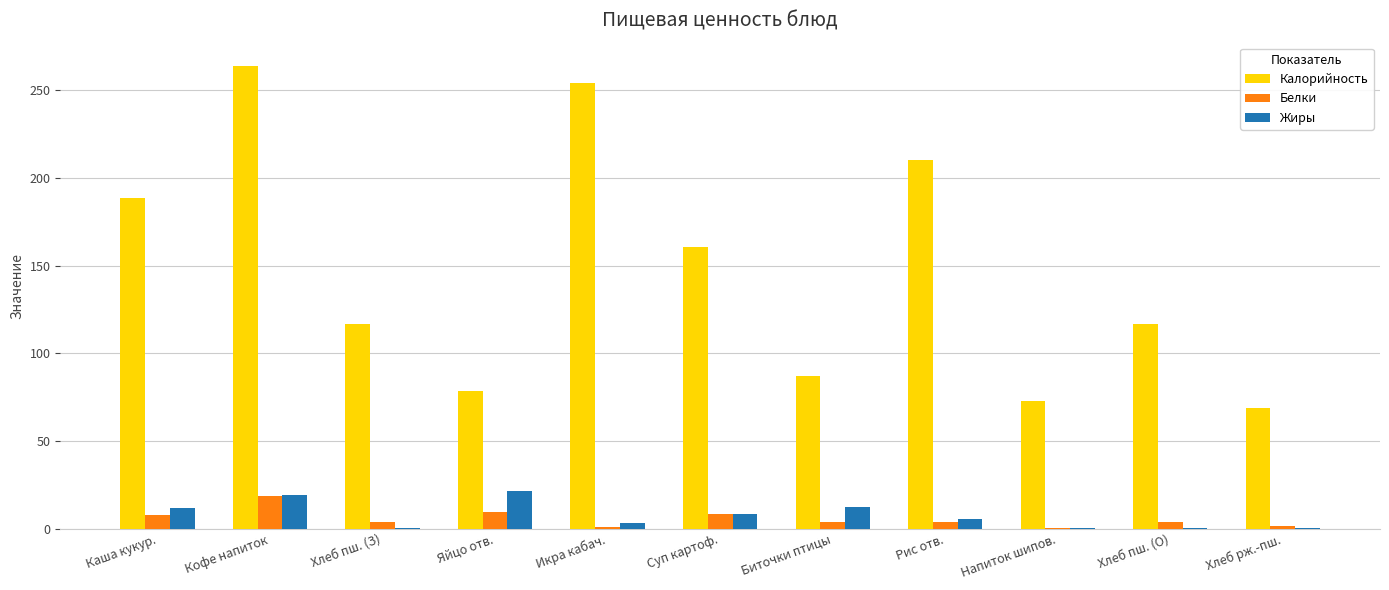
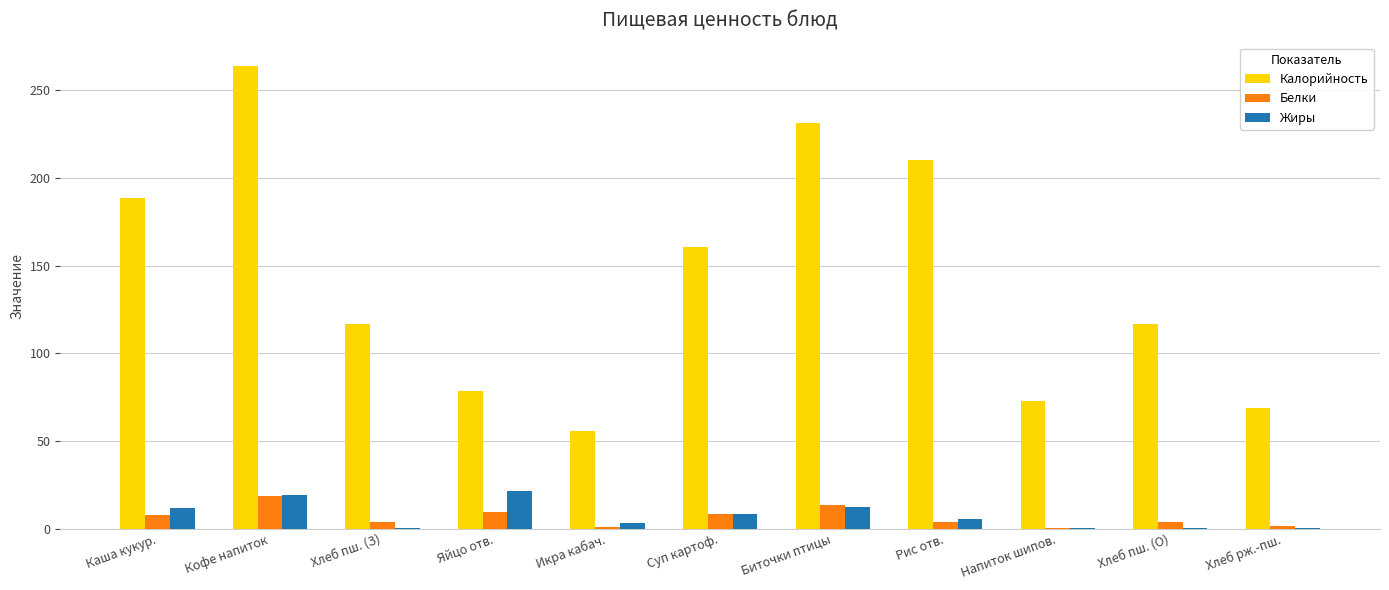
Калорийность, Икра кабач.: 254 -> 56
Калорийность, Биточки птицы: 87 -> 231
Белки, Биточки птицы: 4 -> 14
